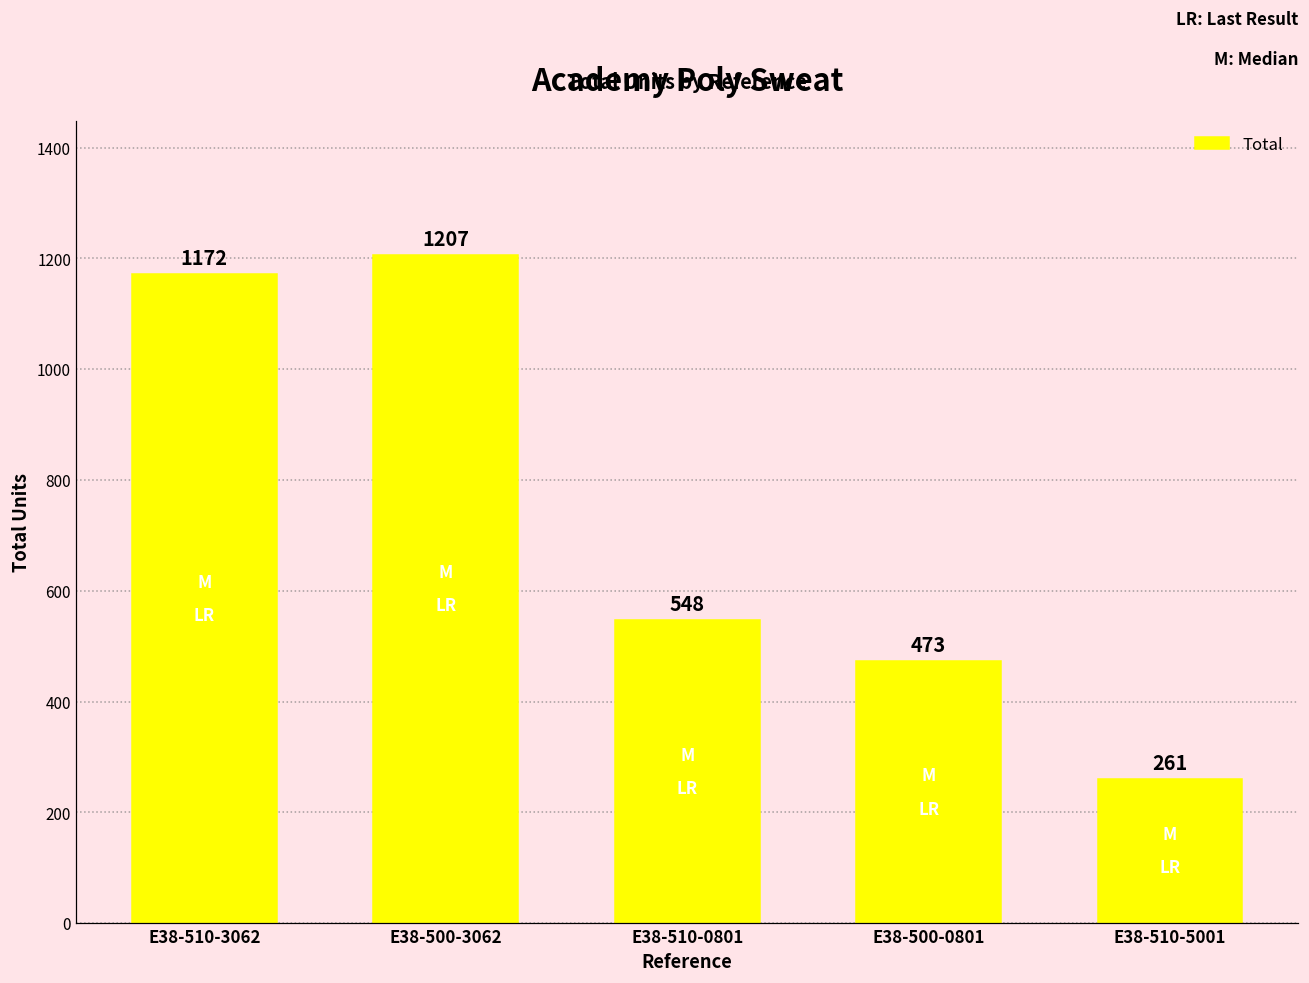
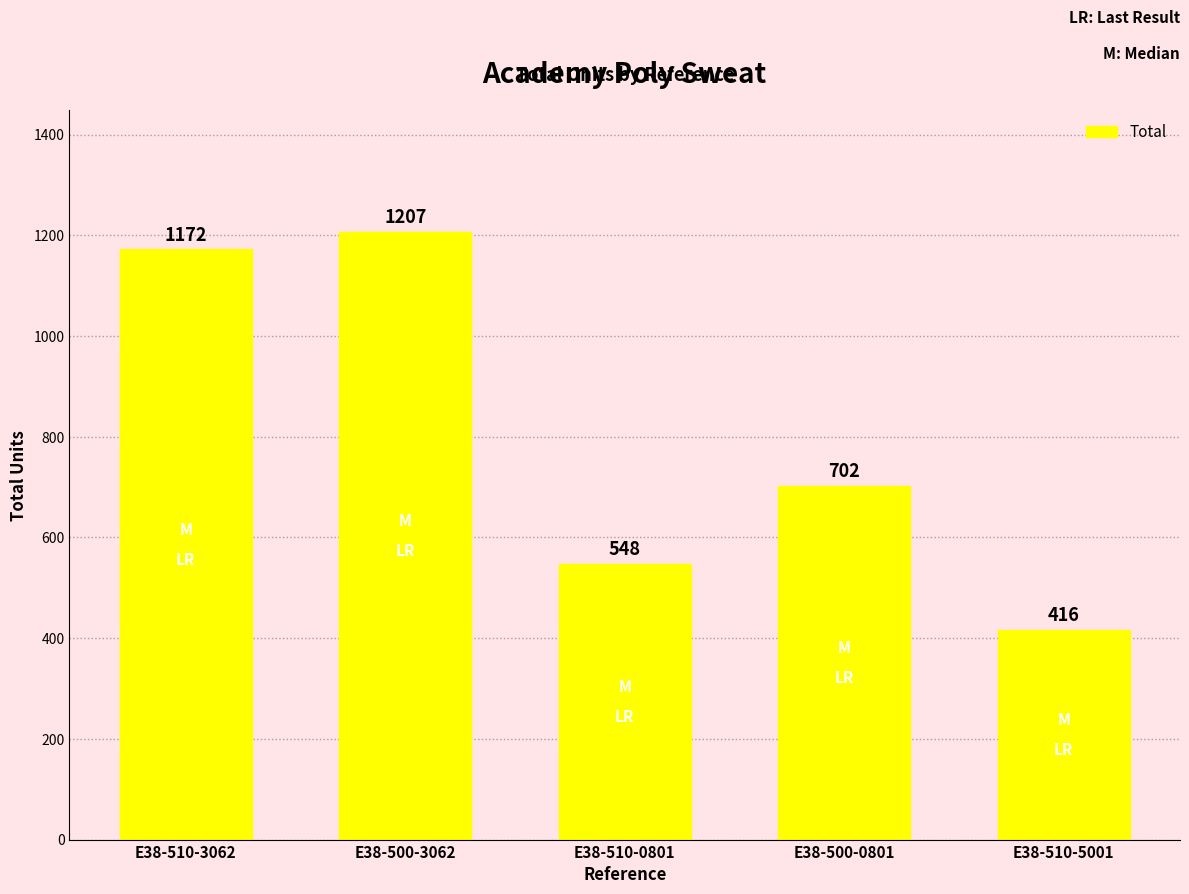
E38-500-0801: 473 -> 702
E38-510-5001: 261 -> 416
